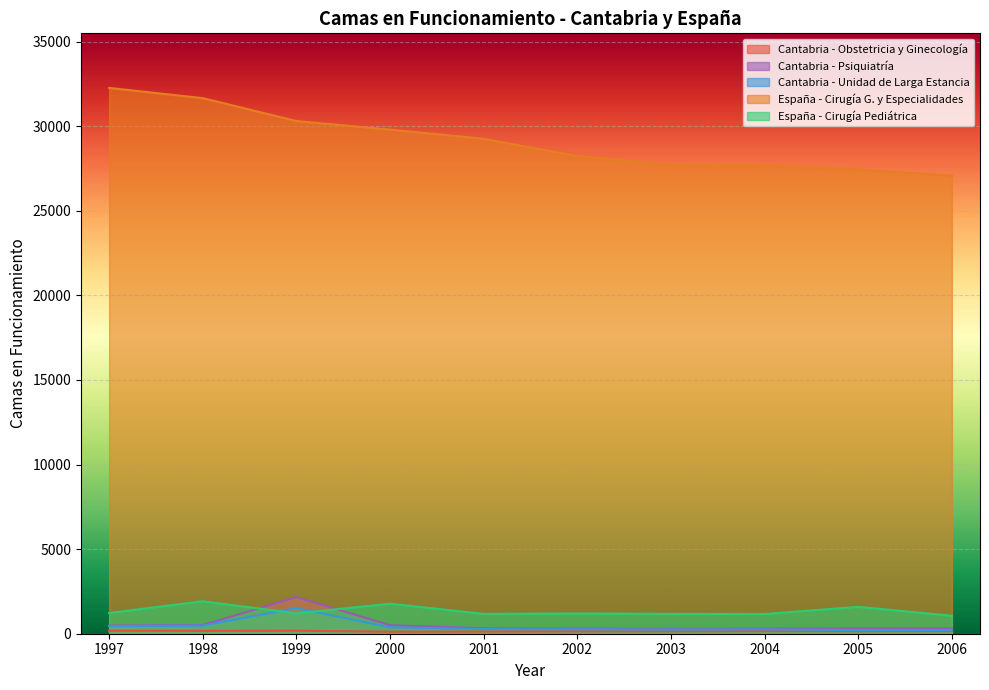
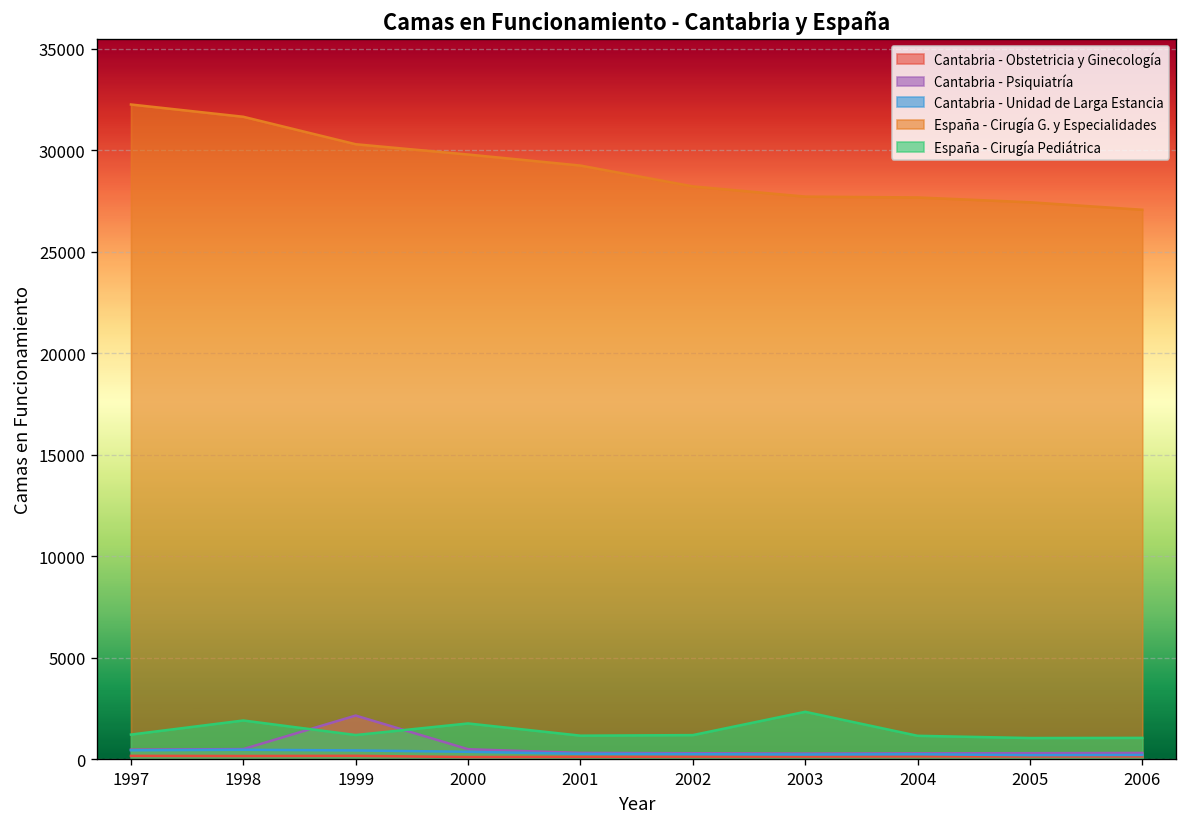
Cantabria - Unidad de Larga Estancia, 1999: 1500 -> 400
España - Cirugía Pediátrica, 2003: 1200 -> 2300
España - Cirugía Pediátrica, 2005: 1600 -> 1100
